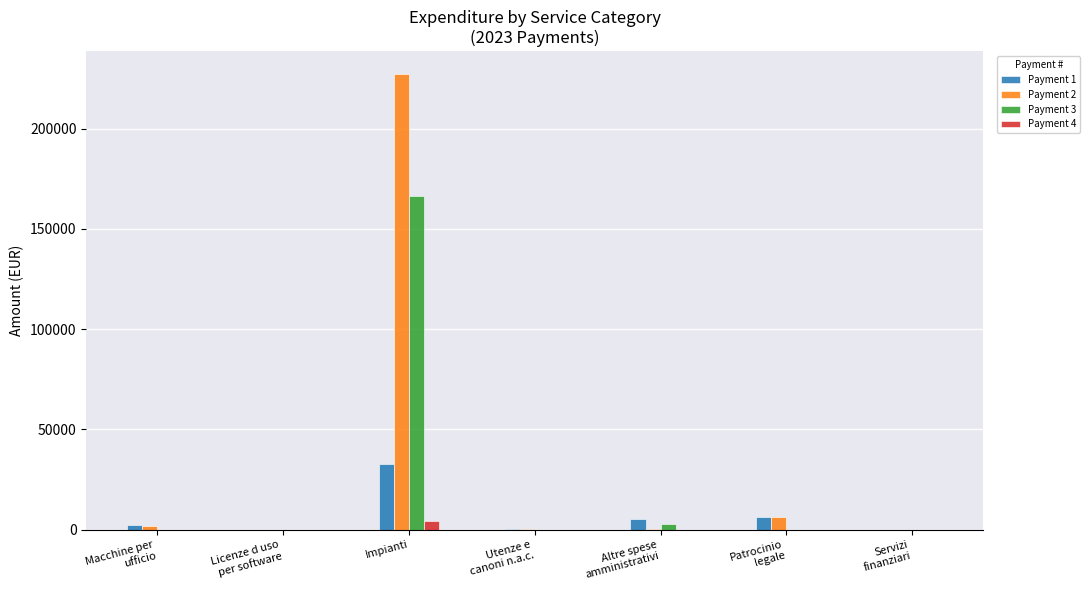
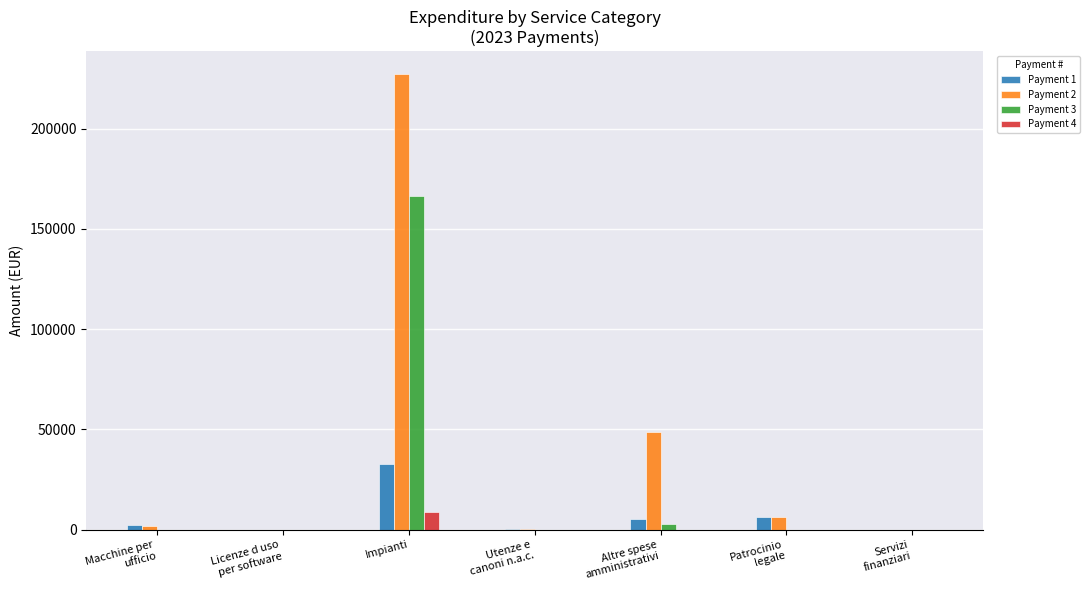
Payment 4, Impianti: 4000 -> 9000
Payment 2, Altre spese amministrativi: 0 -> 48000
